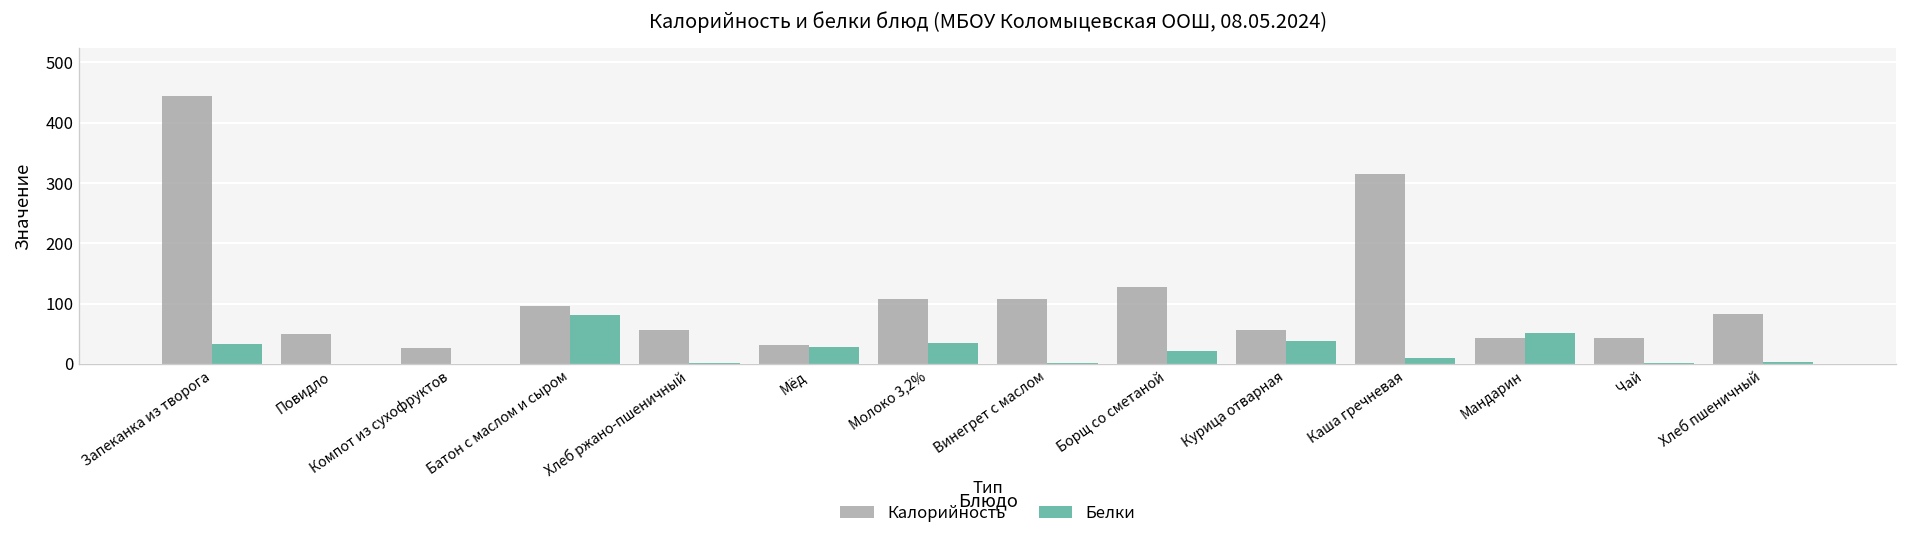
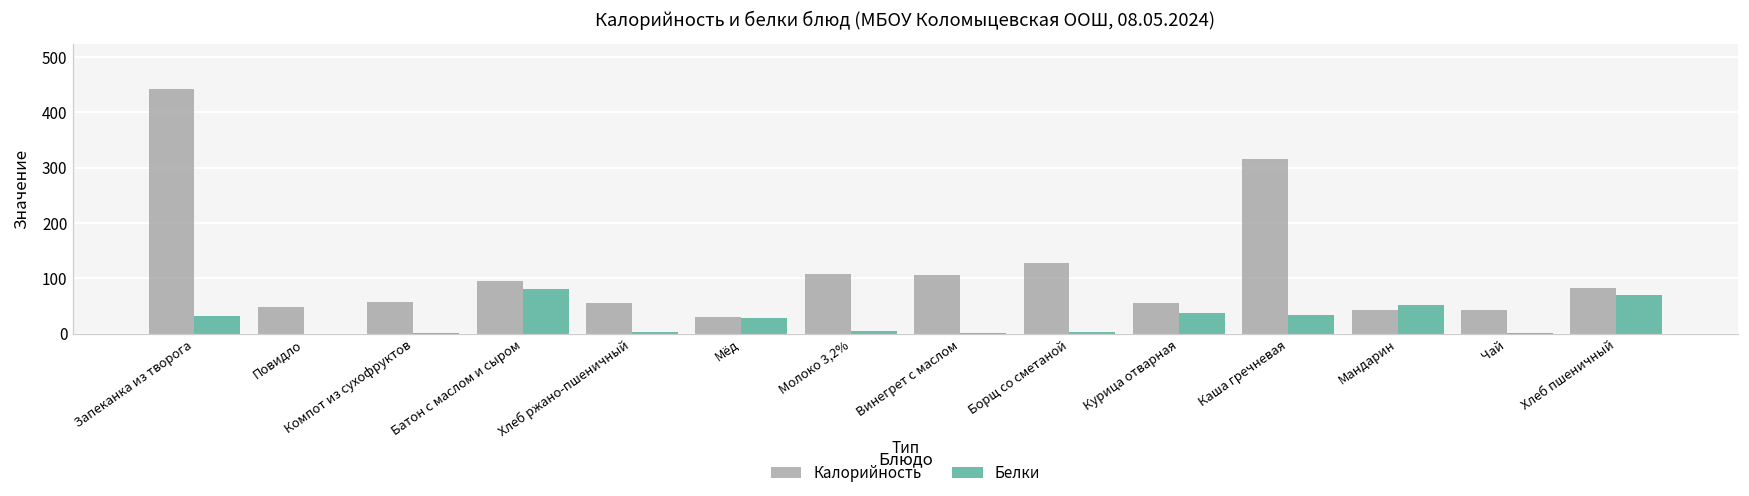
Калорийность, Компот из сухофруктов: 30 -> 60
Белки, Молоко 3,2%: 30 -> 10
Белки, Борщ со сметаной: 20 -> 0
Белки, Каша гречневая: 10 -> 30
Белки, Хлеб пшеничный: 0 -> 70
